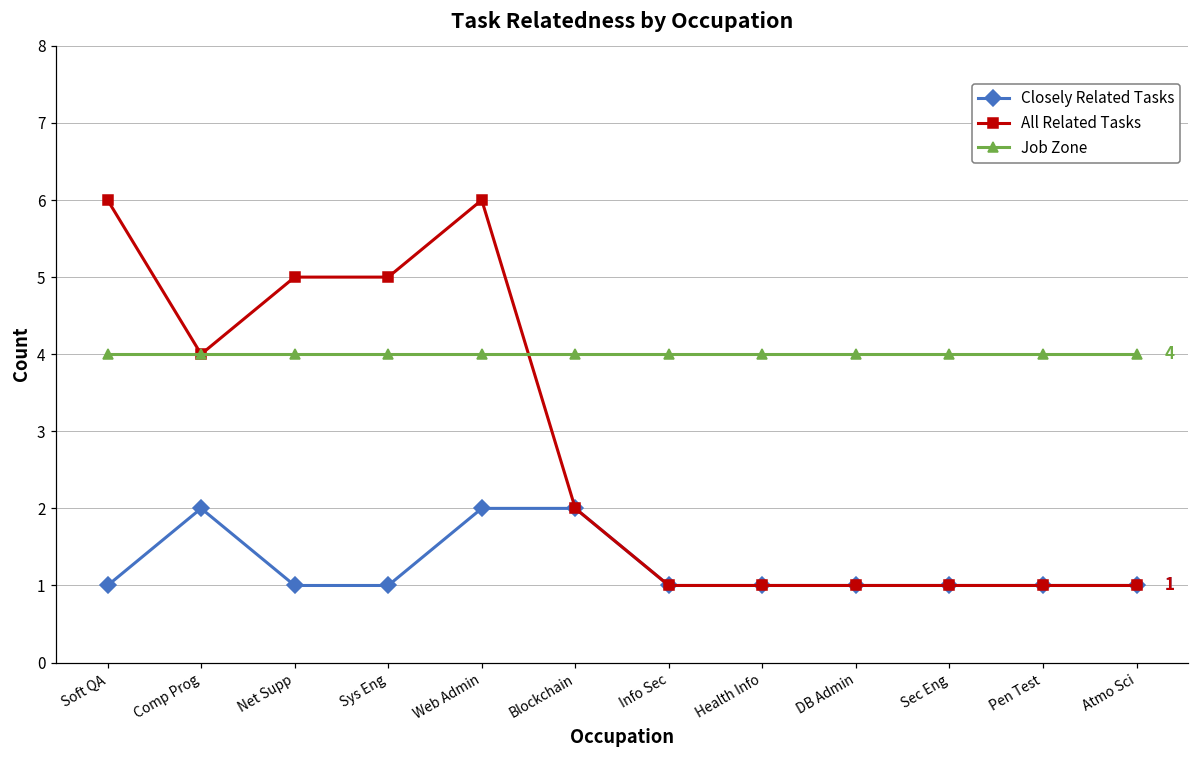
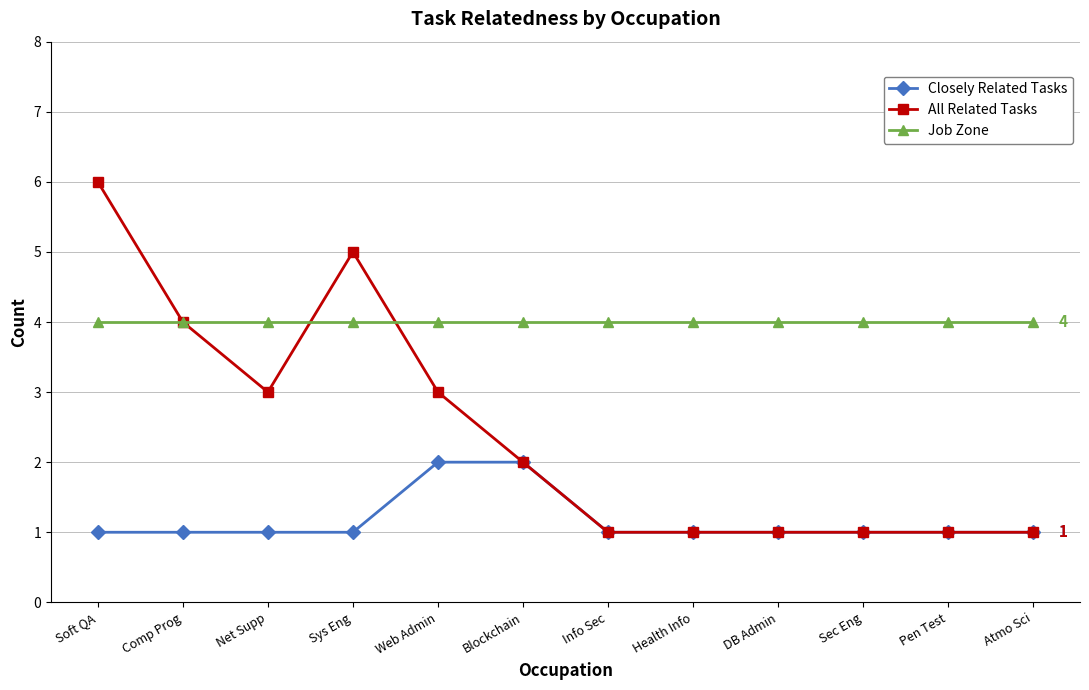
Closely Related Tasks, Comp Prog: 2 -> 1
All Related Tasks, Net Supp: 5 -> 3
All Related Tasks, Web Admin: 6 -> 3
